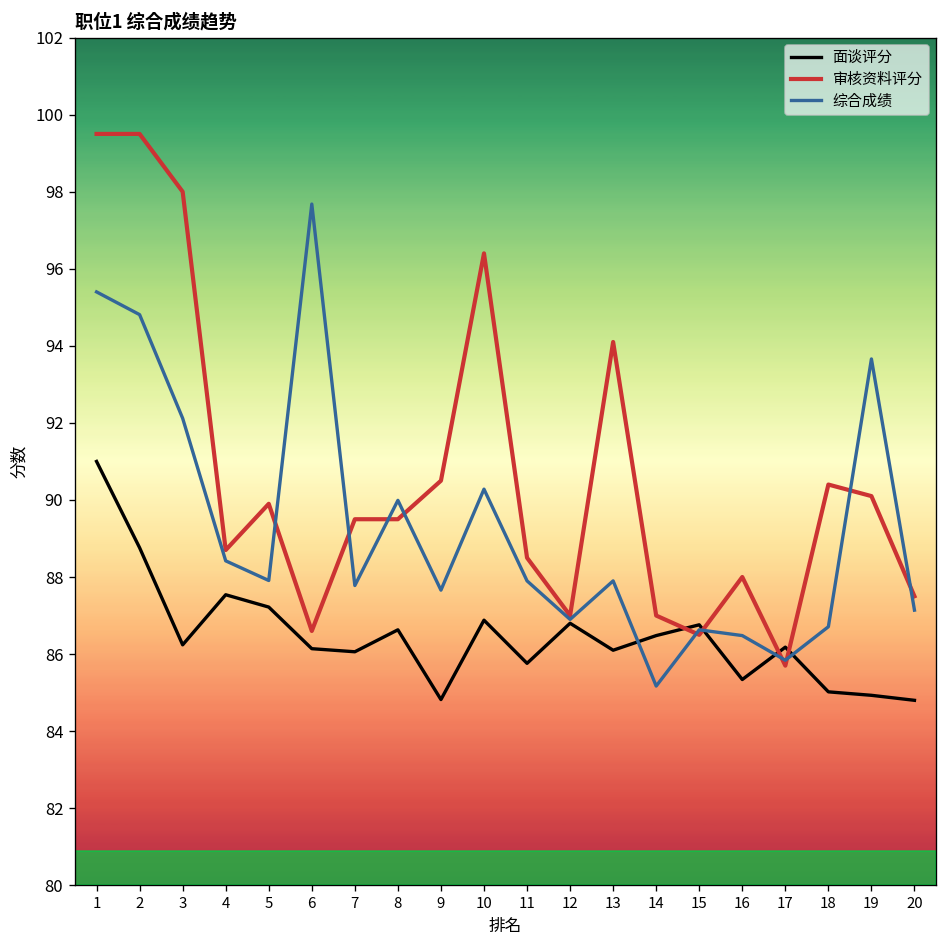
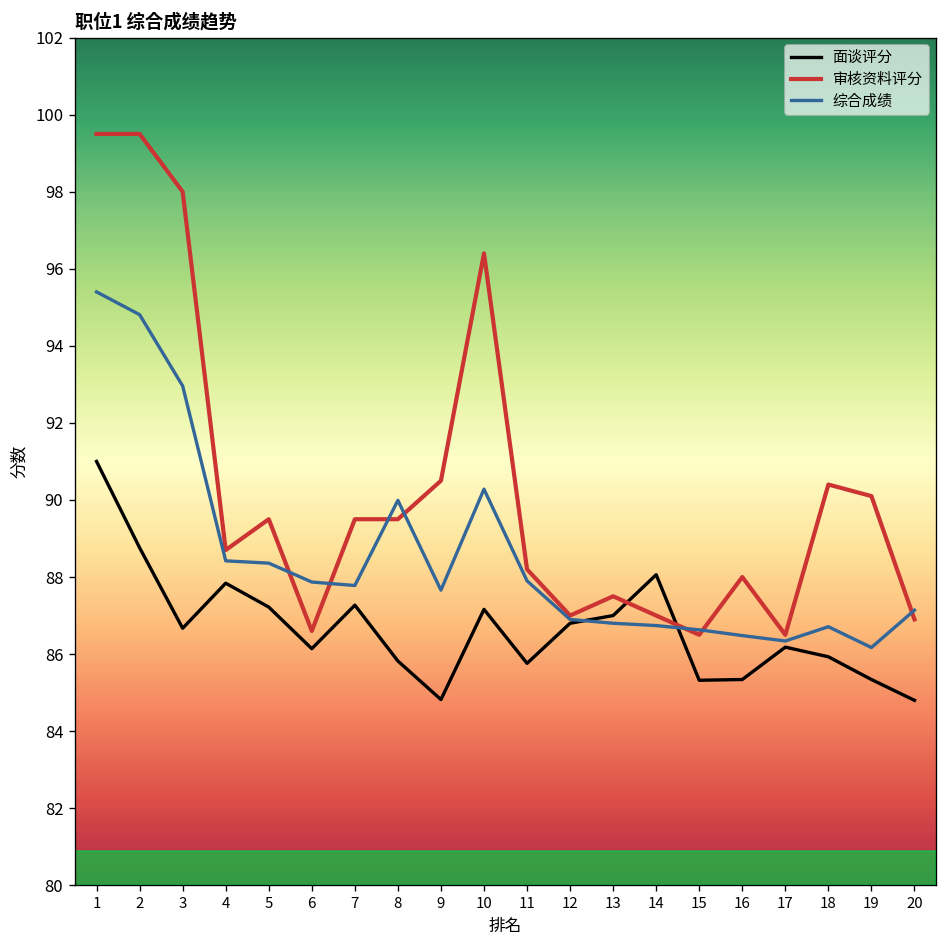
面谈评分, 3: 86.2 -> 86.7
综合成绩, 3: 92.1 -> 93.0
面谈评分, 4: 87.5 -> 87.8
审核资料评分, 5: 89.9 -> 89.5
综合成绩, 5: 87.9 -> 88.4
综合成绩, 6: 97.7 -> 87.9
面谈评分, 7: 86.1 -> 87.3
面谈评分, 8: 86.6 -> 85.8
面谈评分, 10: 86.9 -> 87.2
审核资料评分, 11: 88.5 -> 88.2
面谈评分, 13: 86.1 -> 87.0
审核资料评分, 13: 94.1 -> 87.5
综合成绩, 13: 87.9 -> 86.8
面谈评分, 14: 86.5 -> 88.1
综合成绩, 14: 85.2 -> 86.7
面谈评分, 15: 86.8 -> 85.3
审核资料评分, 17: 85.7 -> 86.5
综合成绩, 17: 85.8 -> 86.3
面谈评分, 18: 85.0 -> 85.9
面谈评分, 19: 84.9 -> 85.3
综合成绩, 19: 93.7 -> 86.2
审核资料评分, 20: 87.5 -> 86.9
